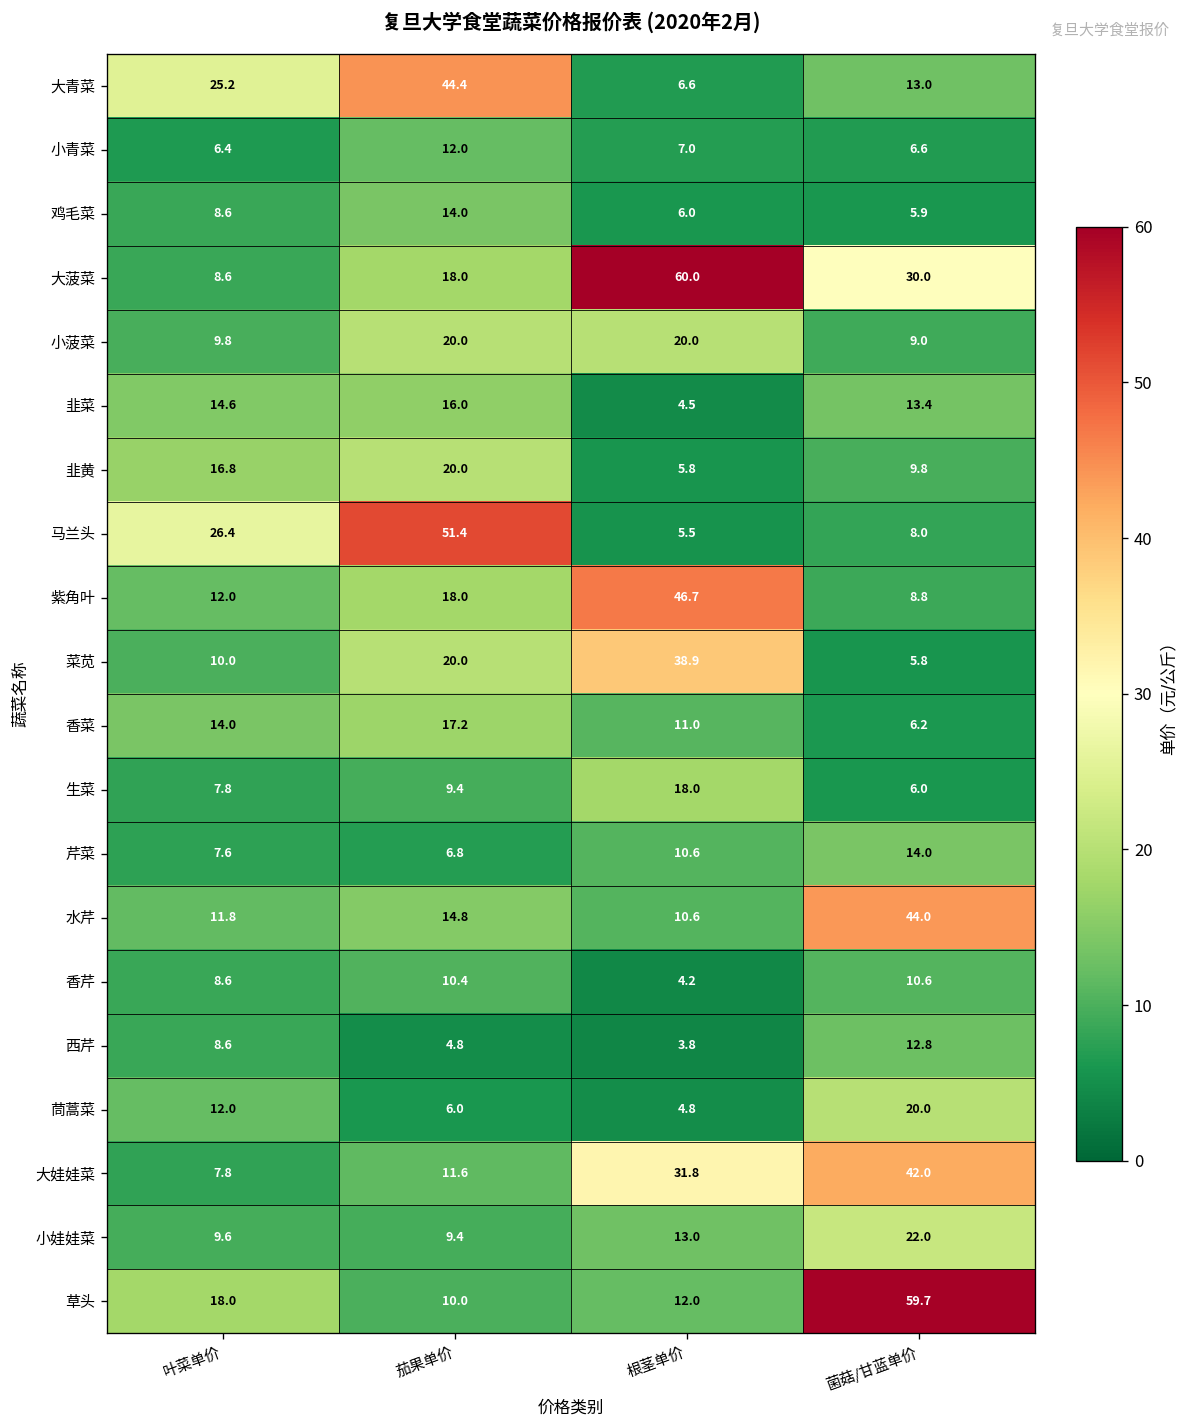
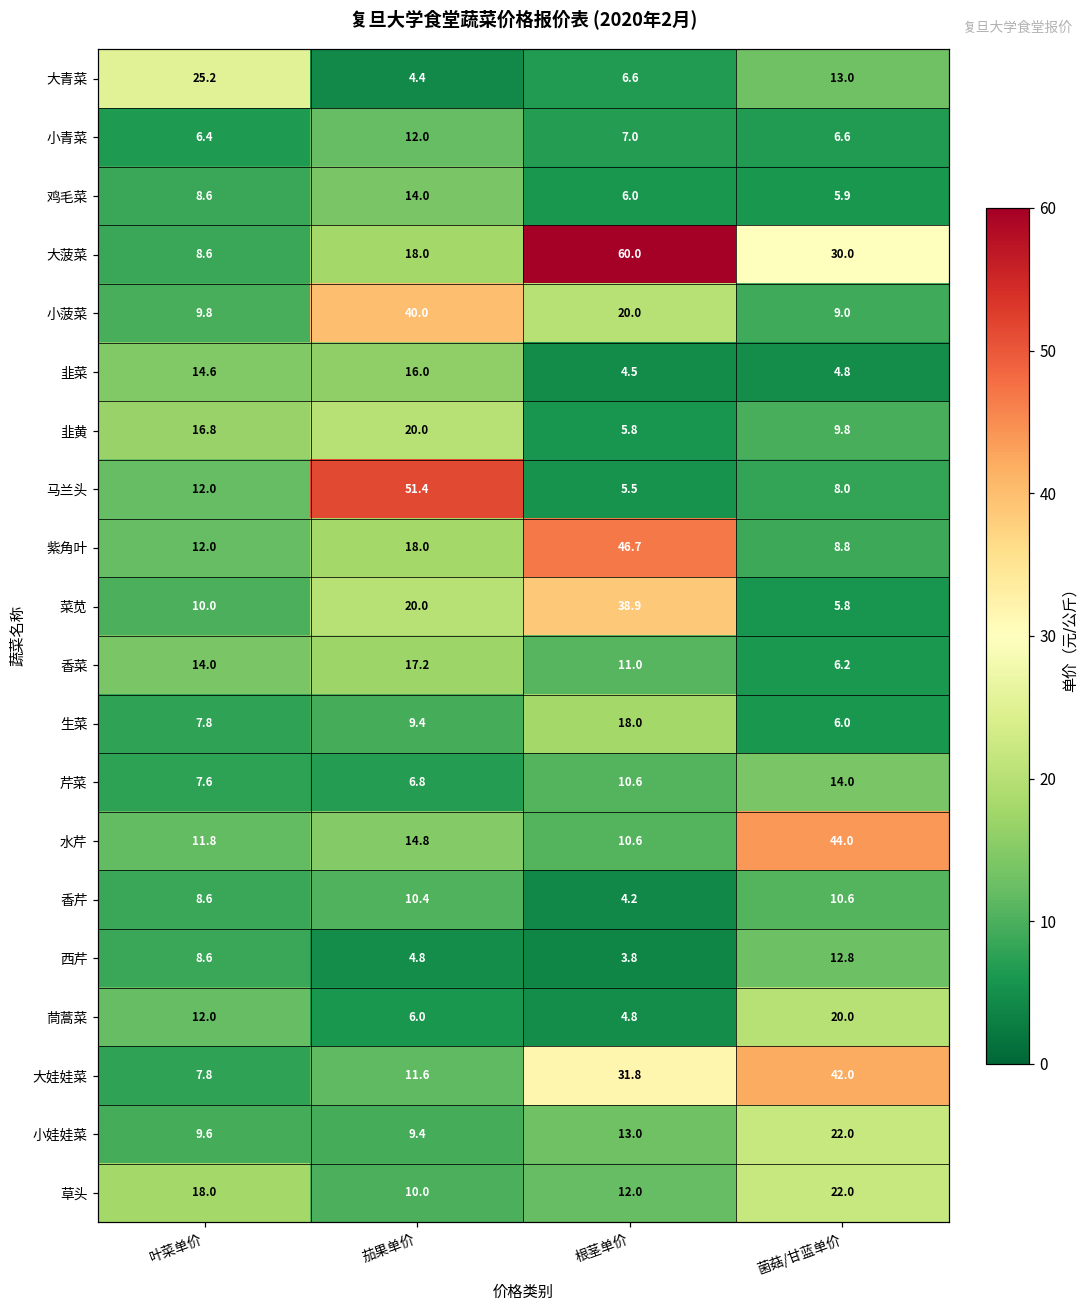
大青菜, 茄果单价: 44.4 -> 4.4
小菠菜, 茄果单价: 20.0 -> 40.0
韭菜, 菌菇/甘蓝单价: 13.4 -> 4.8
马兰头, 叶菜单价: 26.4 -> 12.0
草头, 菌菇/甘蓝单价: 59.7 -> 22.0
